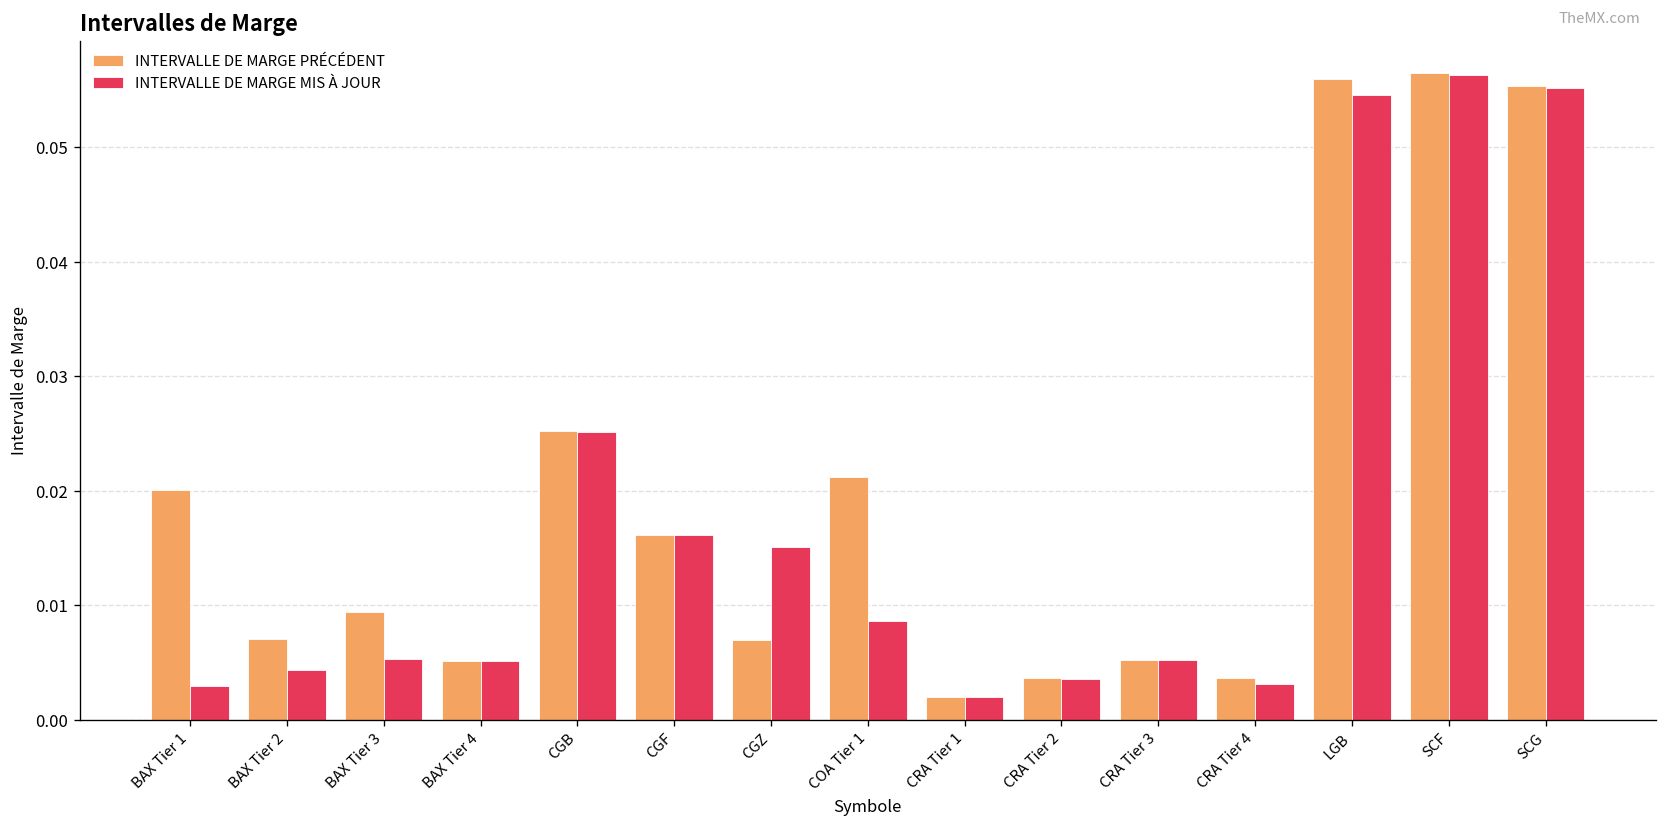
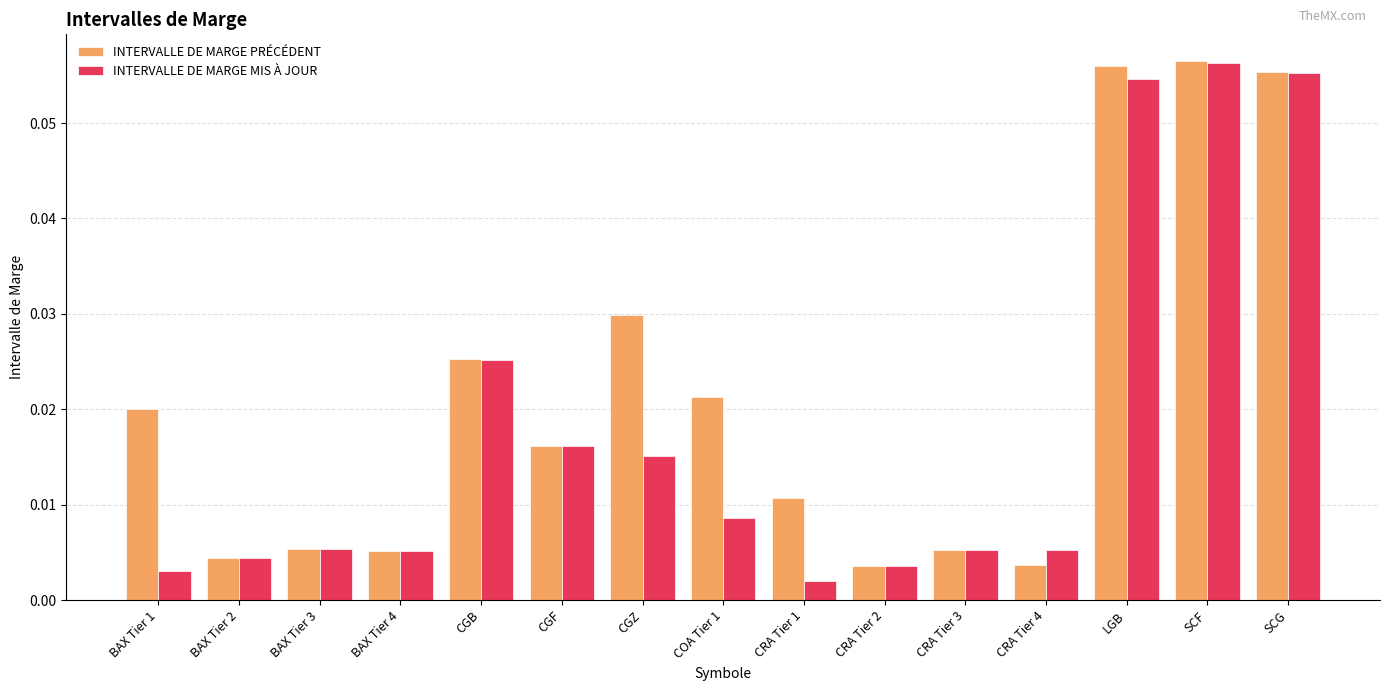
INTERVALLE DE MARGE PRÉCÉDENT, BAX Tier 2: 0.007 -> 0.004
INTERVALLE DE MARGE PRÉCÉDENT, BAX Tier 3: 0.009 -> 0.005
INTERVALLE DE MARGE PRÉCÉDENT, CGZ: 0.007 -> 0.030
INTERVALLE DE MARGE PRÉCÉDENT, CRA Tier 1: 0.002 -> 0.011
INTERVALLE DE MARGE MIS À JOUR, CRA Tier 4: 0.003 -> 0.005
